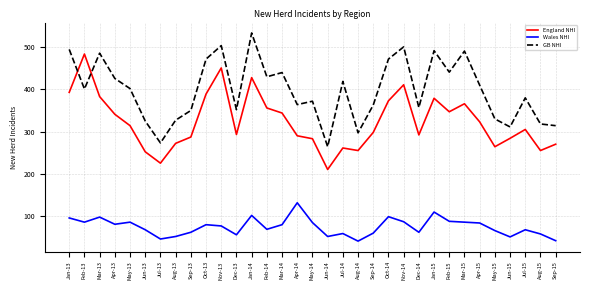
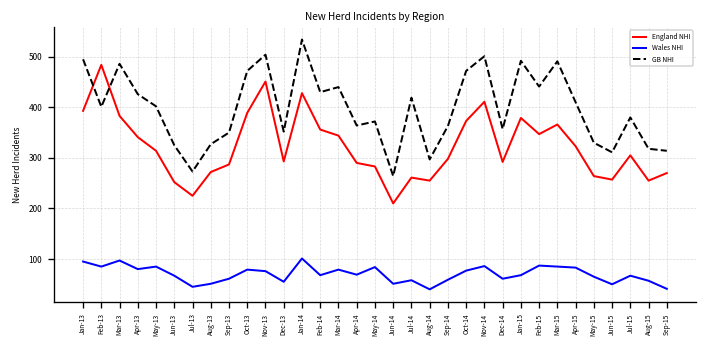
Wales NHI, Apr-14: 130 -> 70
Wales NHI, Oct-14: 100 -> 80
Wales NHI, Jan-15: 110 -> 70
England NHI, Jun-15: 280 -> 260
